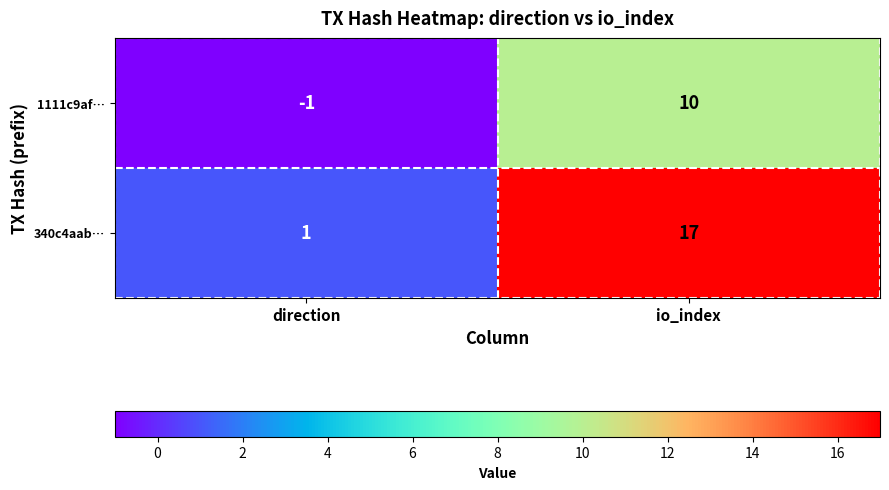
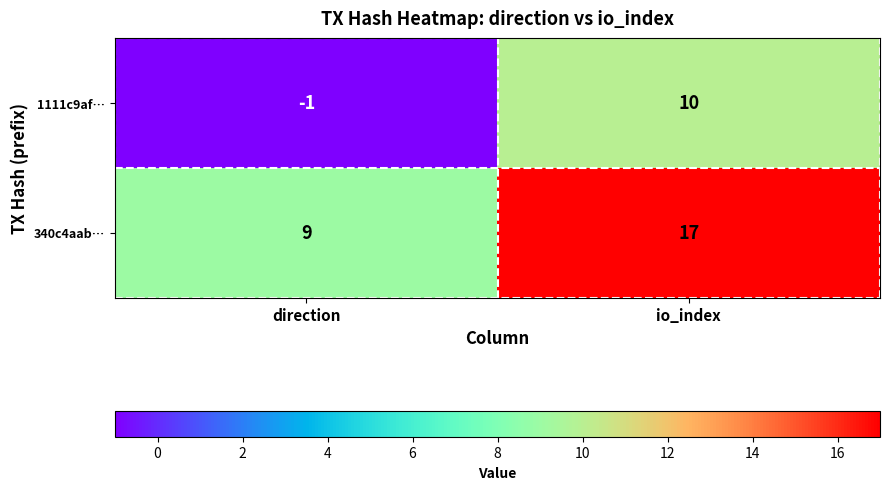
340c4aab…, direction: 1 -> 9
